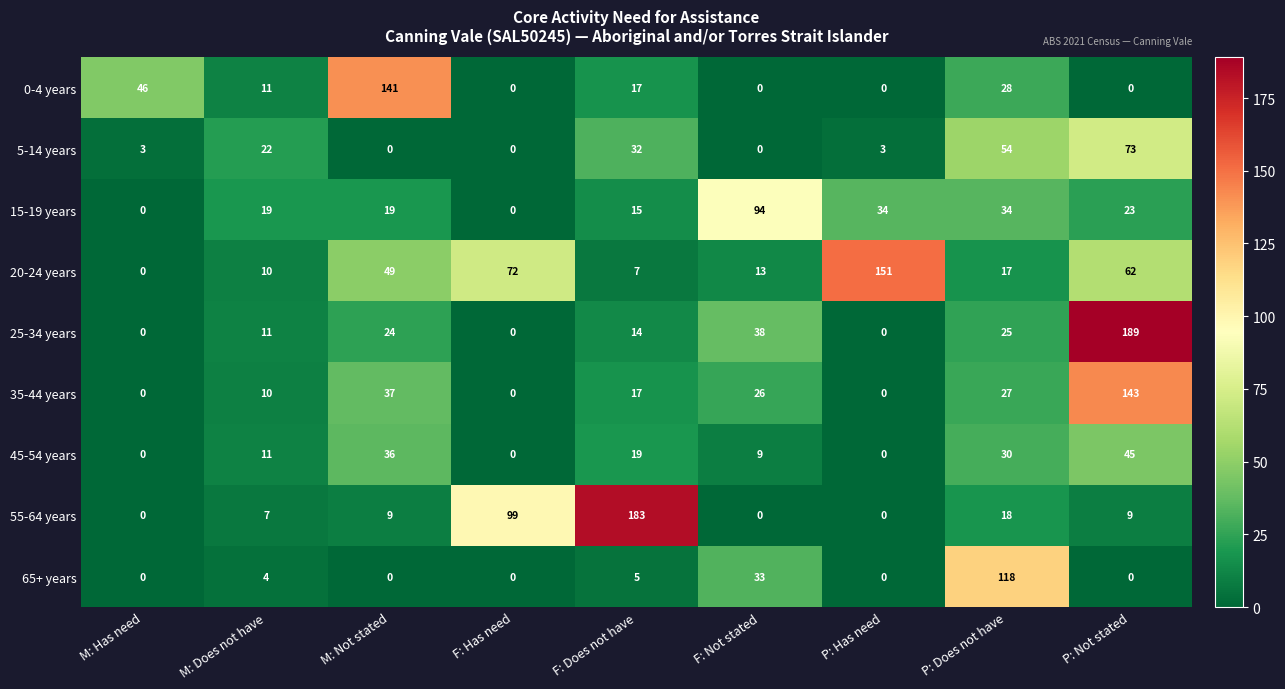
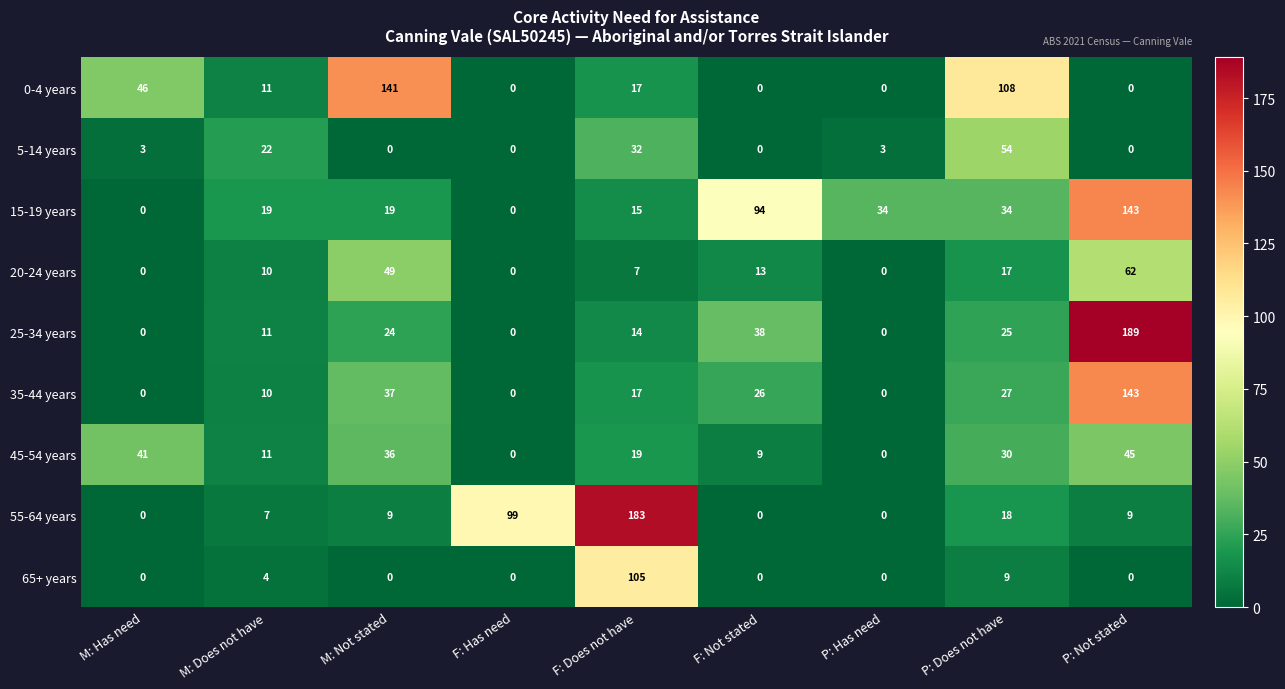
0-4 years, P: Does not have: 28 -> 108
5-14 years, P: Not stated: 73 -> 0
15-19 years, P: Not stated: 23 -> 143
20-24 years, F: Has need: 72 -> 0
20-24 years, P: Has need: 151 -> 0
45-54 years, M: Has need: 0 -> 41
65+ years, F: Does not have: 5 -> 105
65+ years, F: Not stated: 33 -> 0
65+ years, P: Does not have: 118 -> 9
